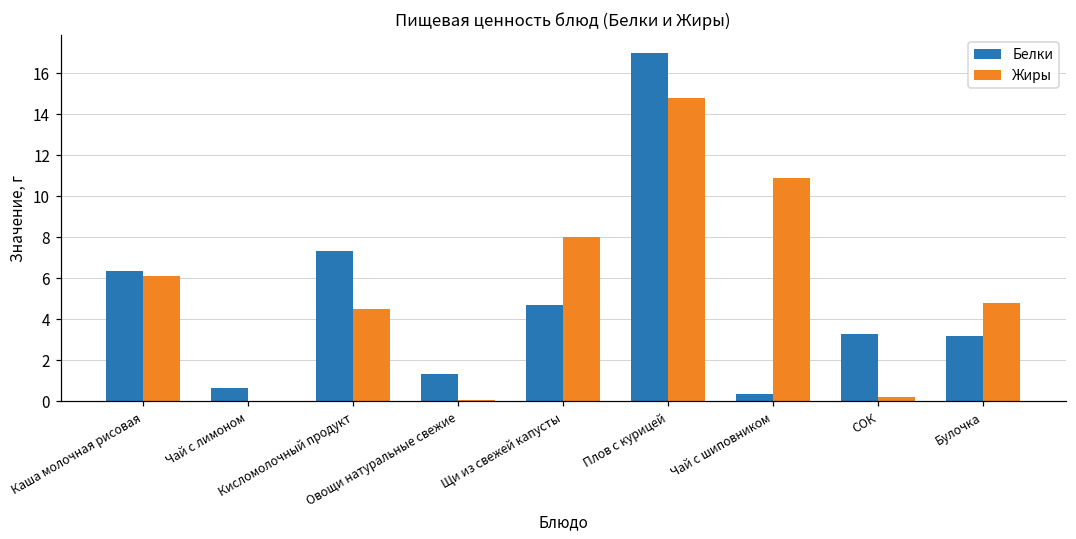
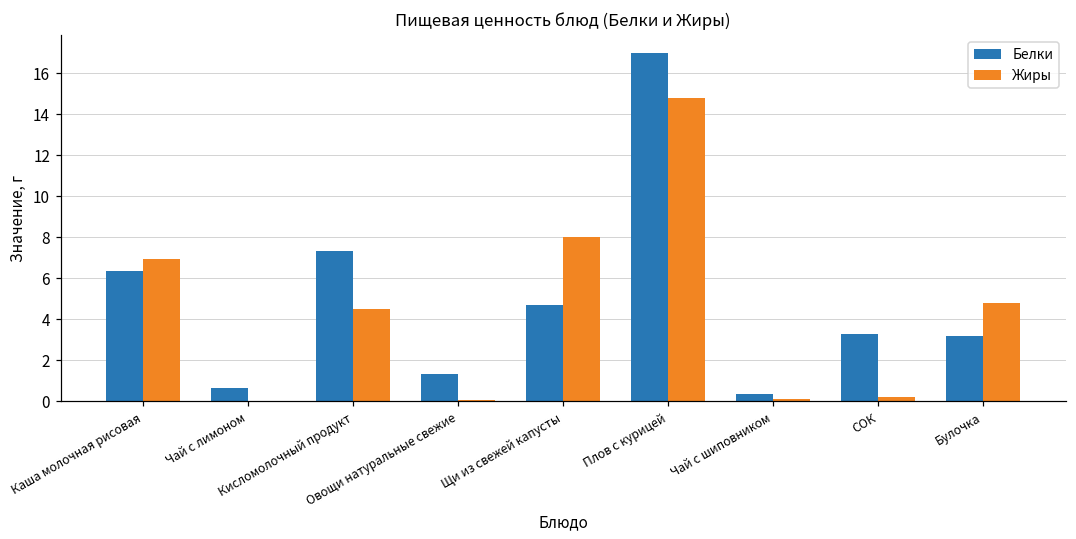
Жиры, Каша молочная рисовая: 6.1 -> 6.9
Жиры, Чай с шиповником: 10.9 -> 0.1
